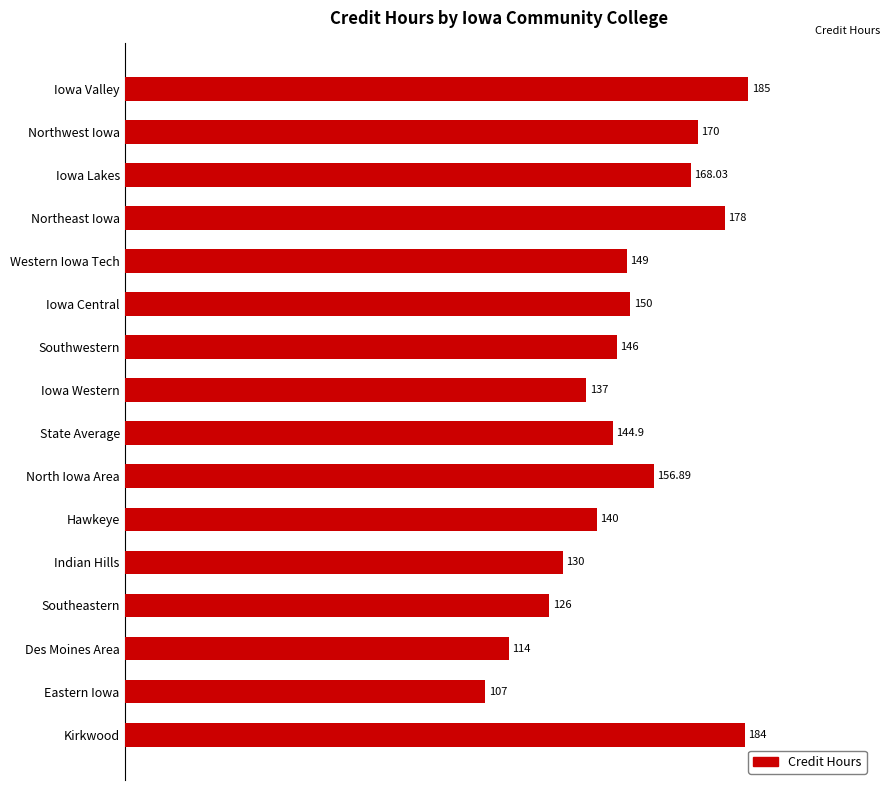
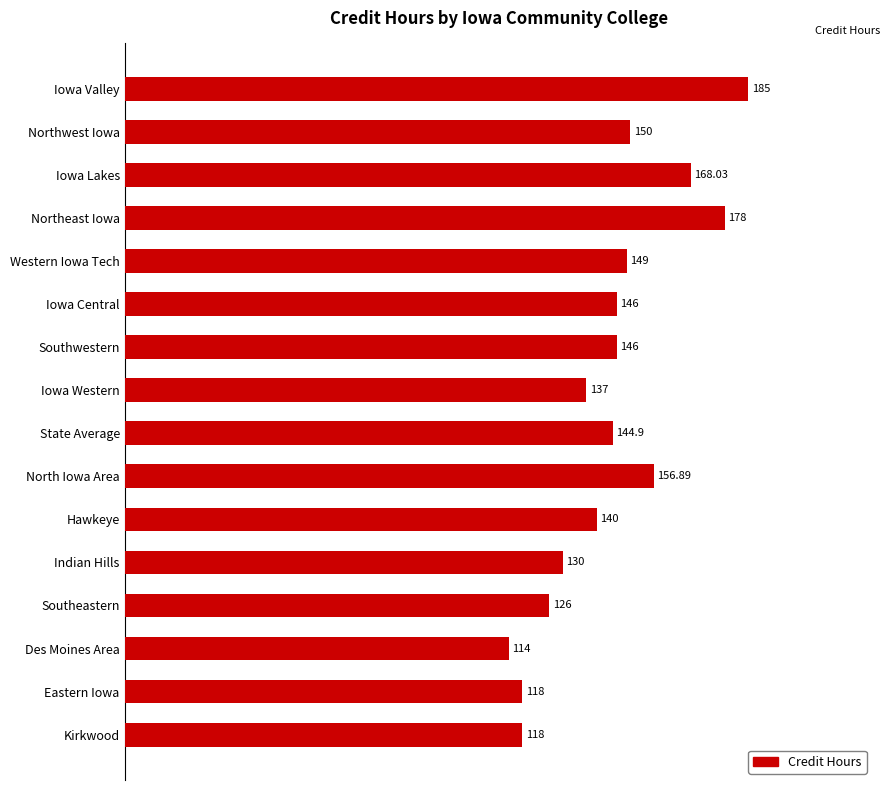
Northwest Iowa: 170 -> 150
Iowa Central: 150 -> 146
Eastern Iowa: 107 -> 118
Kirkwood: 184 -> 118
